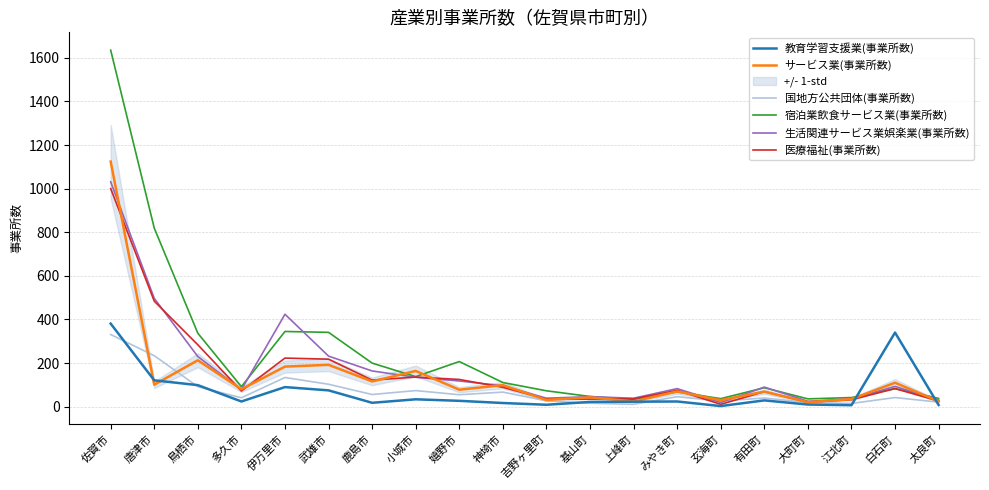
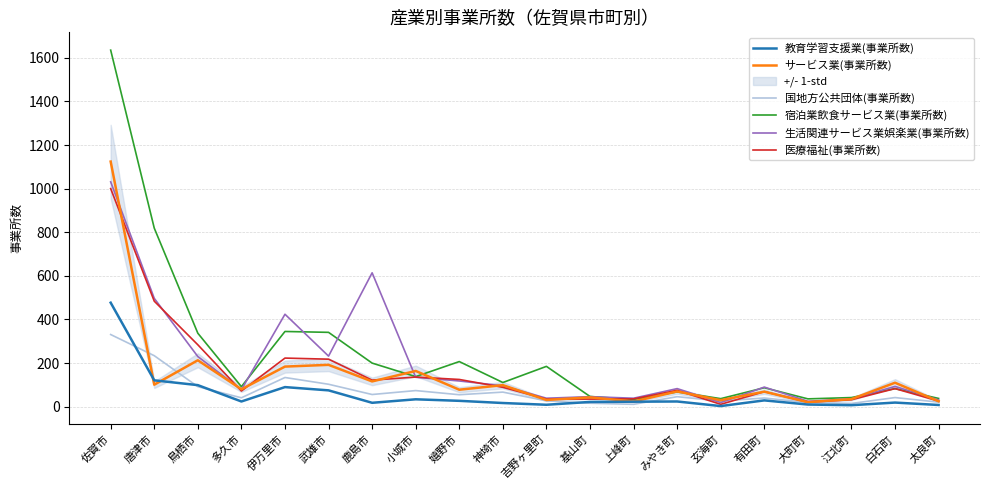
教育学習支援業(事業所数), 佐賀市: 380 -> 480
生活関連サービス業娯楽業(事業所数), 鹿島市: 160 -> 610
宿泊業飲食サービス業(事業所数), 吉野ヶ里町: 70 -> 190
教育学習支援業(事業所数), 白石町: 340 -> 20
